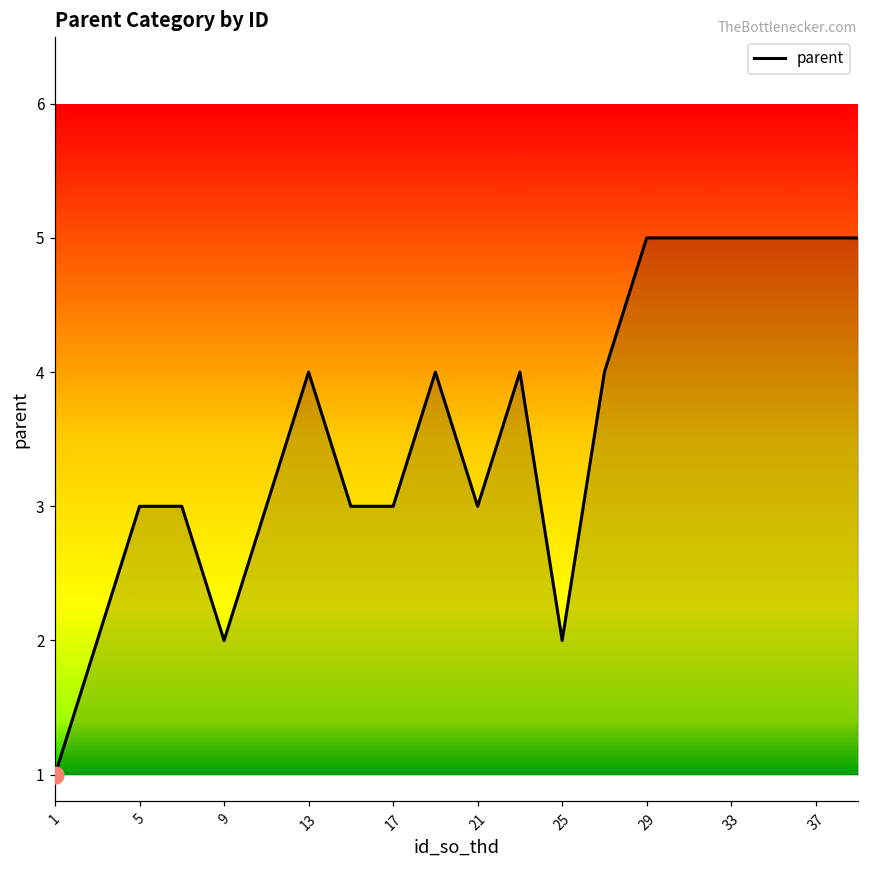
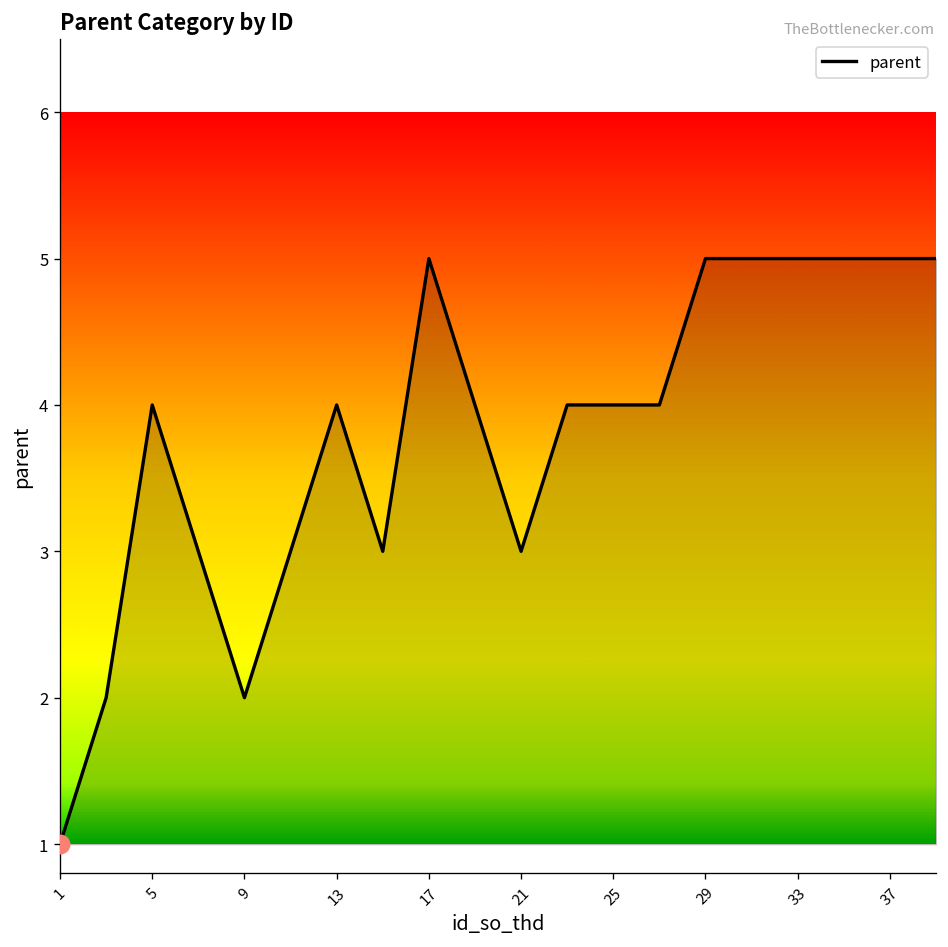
parent, 5: 3 -> 4
parent, 17: 3 -> 5
parent, 25: 2 -> 4
